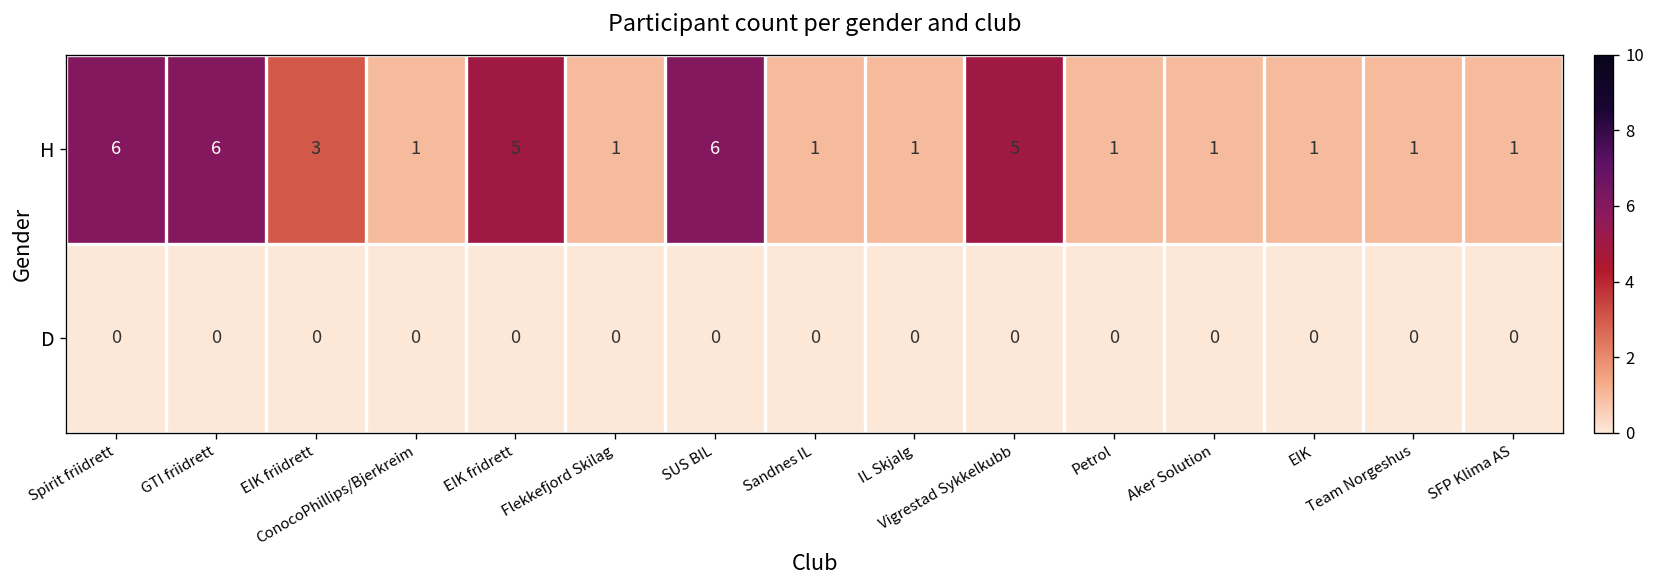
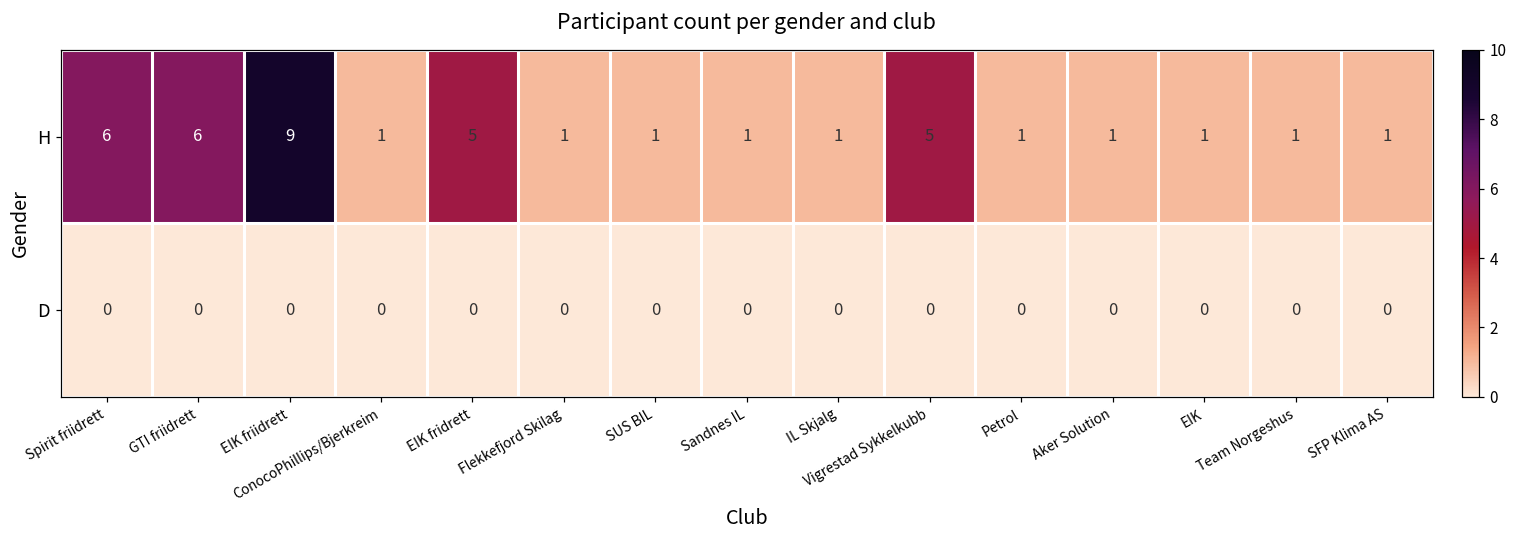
H, EIK friidrett: 3 -> 9
H, SUS BIL: 6 -> 1
